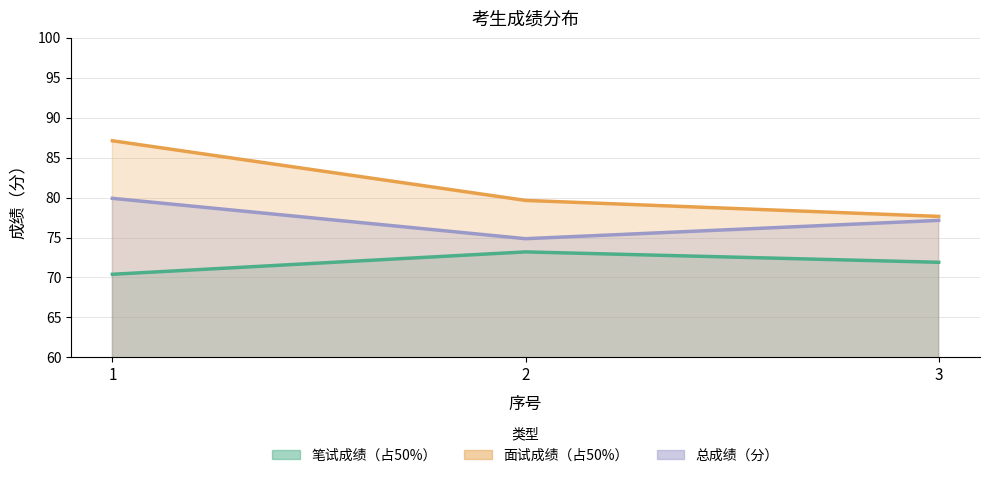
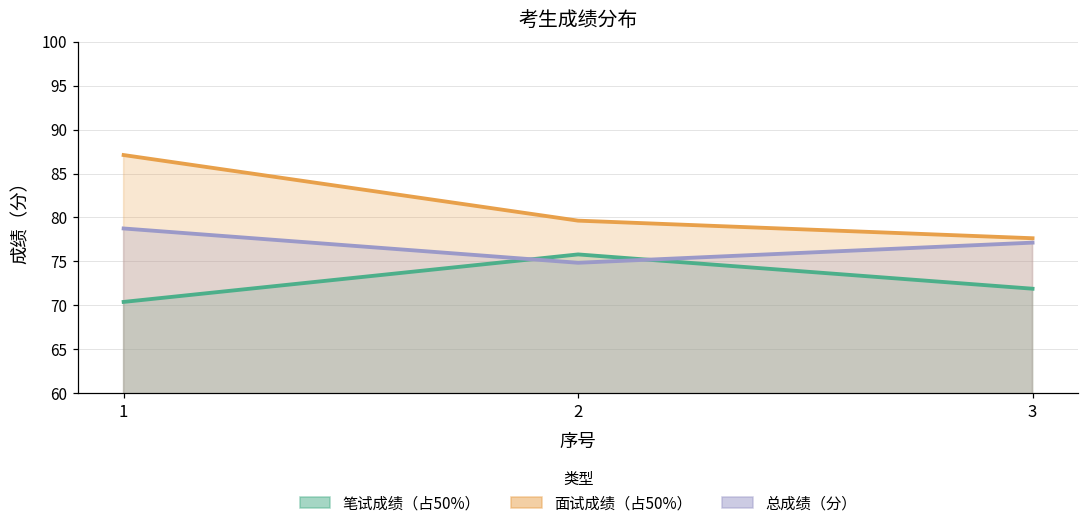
总成绩（分）, 1: 80 -> 79
笔试成绩（占50%）, 2: 73 -> 76
